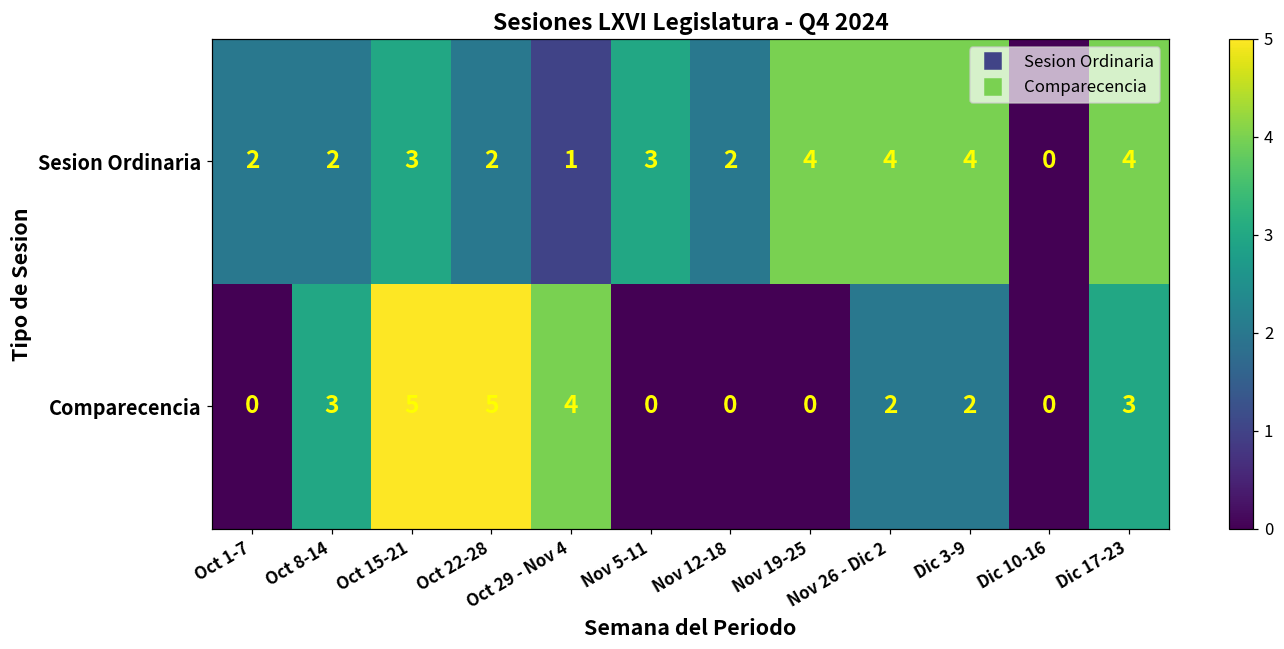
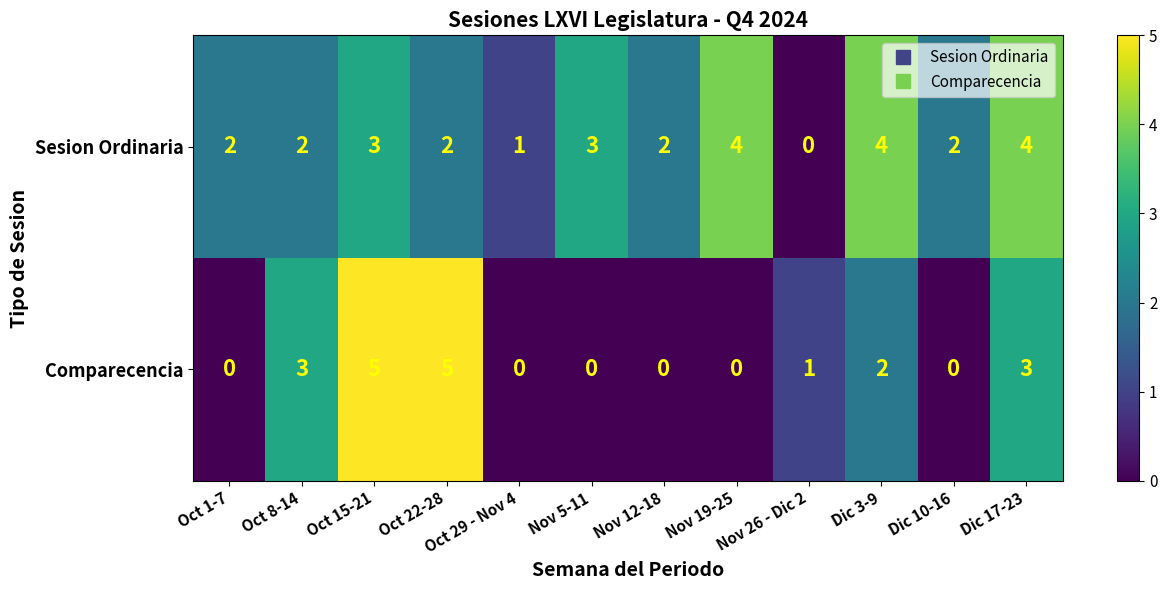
Sesion Ordinaria, Nov 26 - Dic 2: 4 -> 0
Sesion Ordinaria, Dic 10-16: 0 -> 2
Comparecencia, Oct 29 - Nov 4: 4 -> 0
Comparecencia, Nov 26 - Dic 2: 2 -> 1
